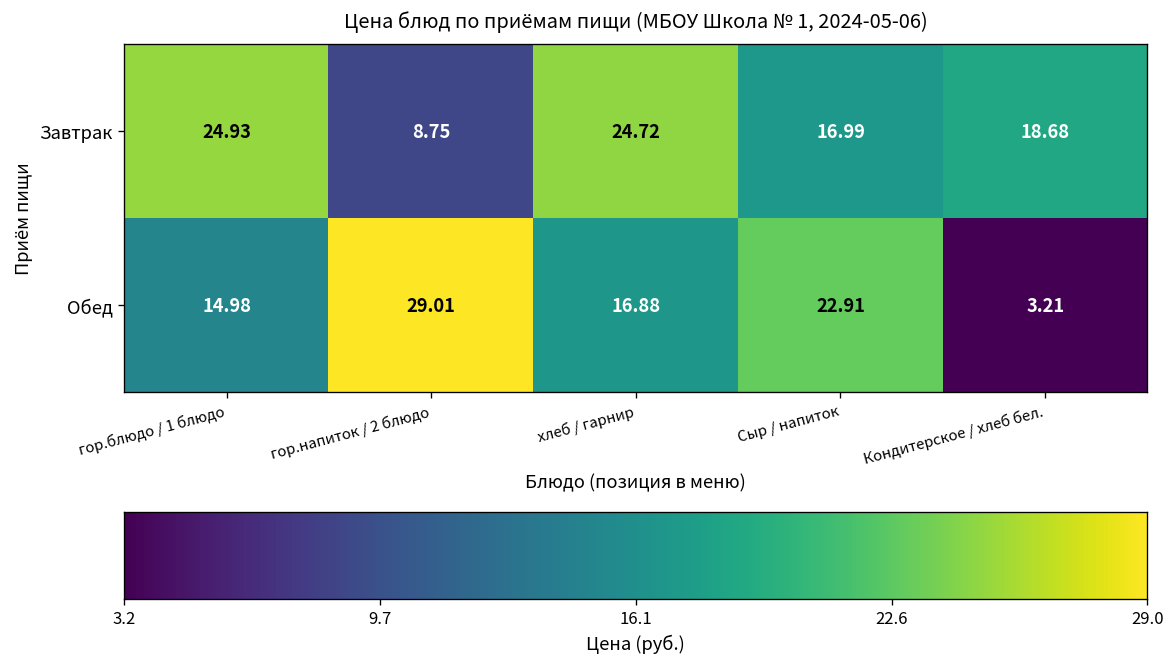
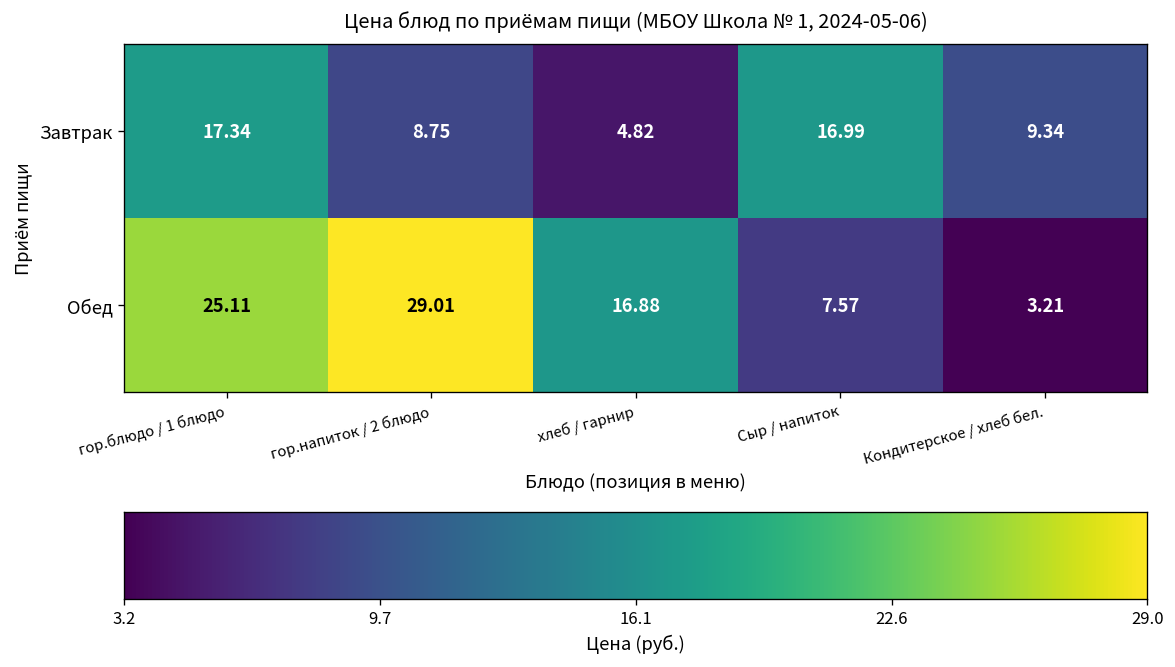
Завтрак, гор.блюдо / 1 блюдо: 24.93 -> 17.34
Завтрак, хлеб / гарнир: 24.72 -> 4.82
Завтрак, Кондитерское / хлеб бел.: 18.68 -> 9.34
Обед, гор.блюдо / 1 блюдо: 14.98 -> 25.11
Обед, Сыр / напиток: 22.91 -> 7.57
